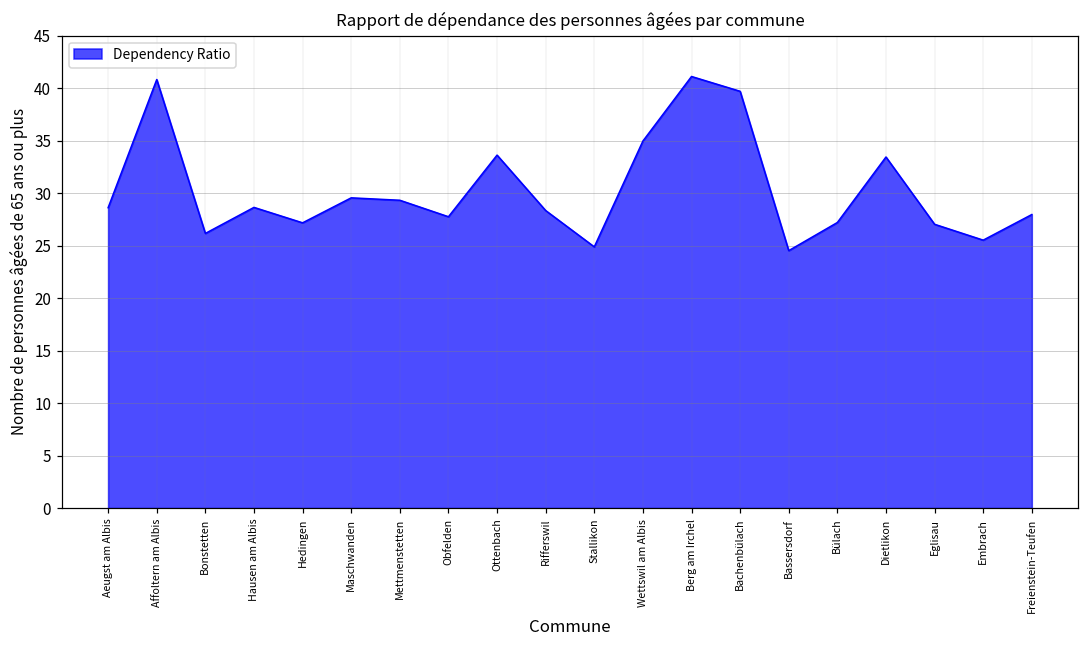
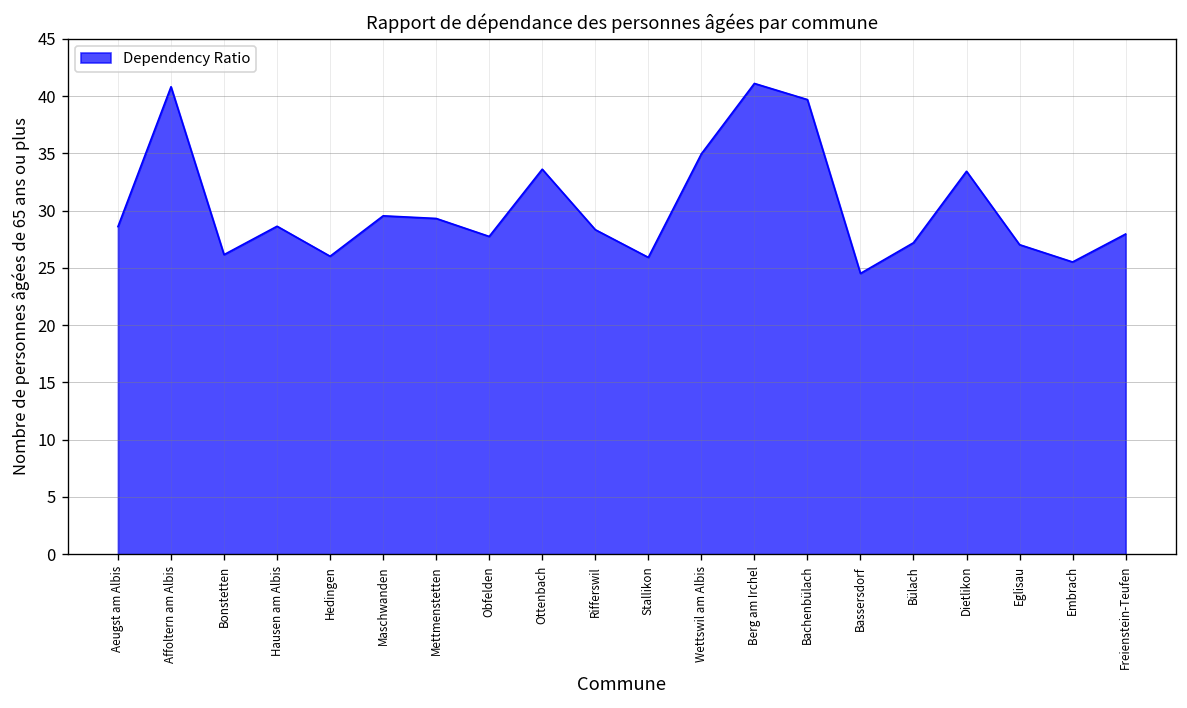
Hedingen: 27 -> 26
Stallikon: 25 -> 26
